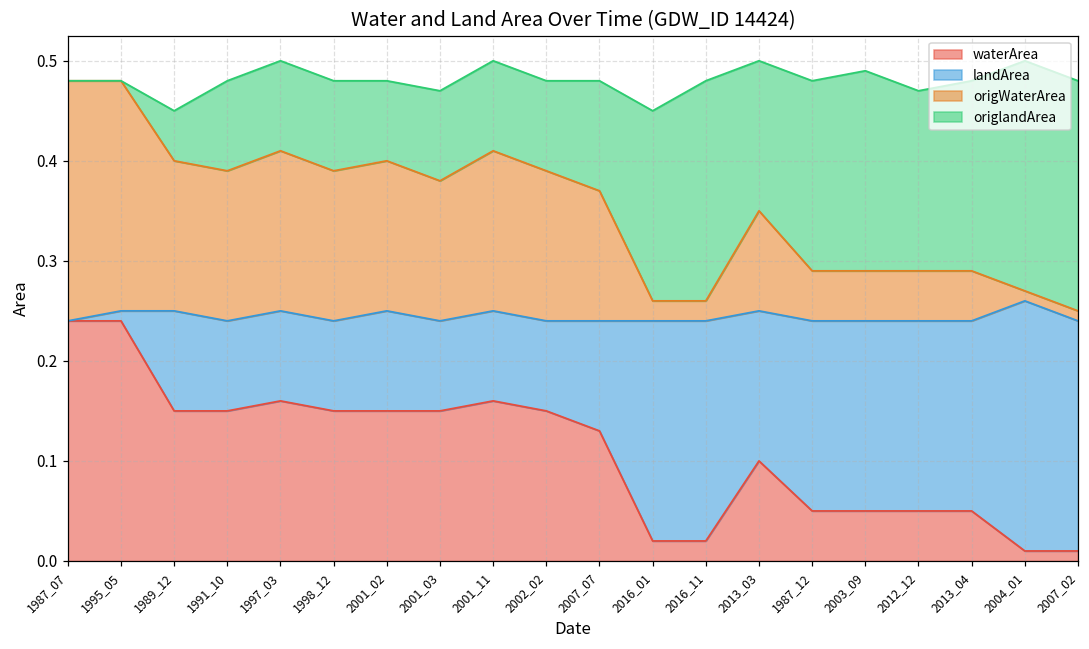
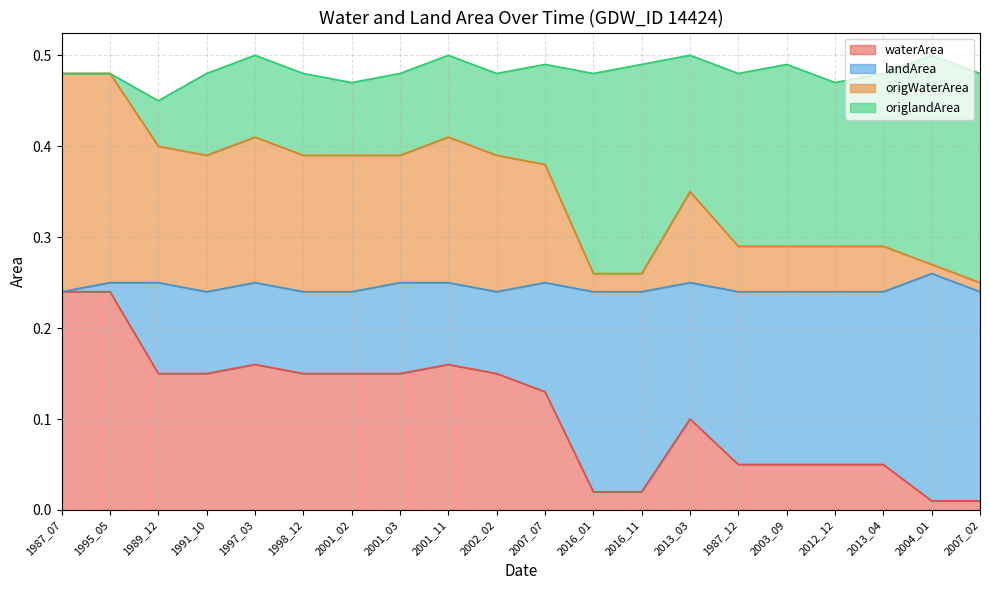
landArea, 2001_02: 0.10 -> 0.09
landArea, 2001_03: 0.09 -> 0.10
landArea, 2007_07: 0.11 -> 0.12
origlandArea, 2016_01: 0.19 -> 0.22
origlandArea, 2016_11: 0.22 -> 0.23
